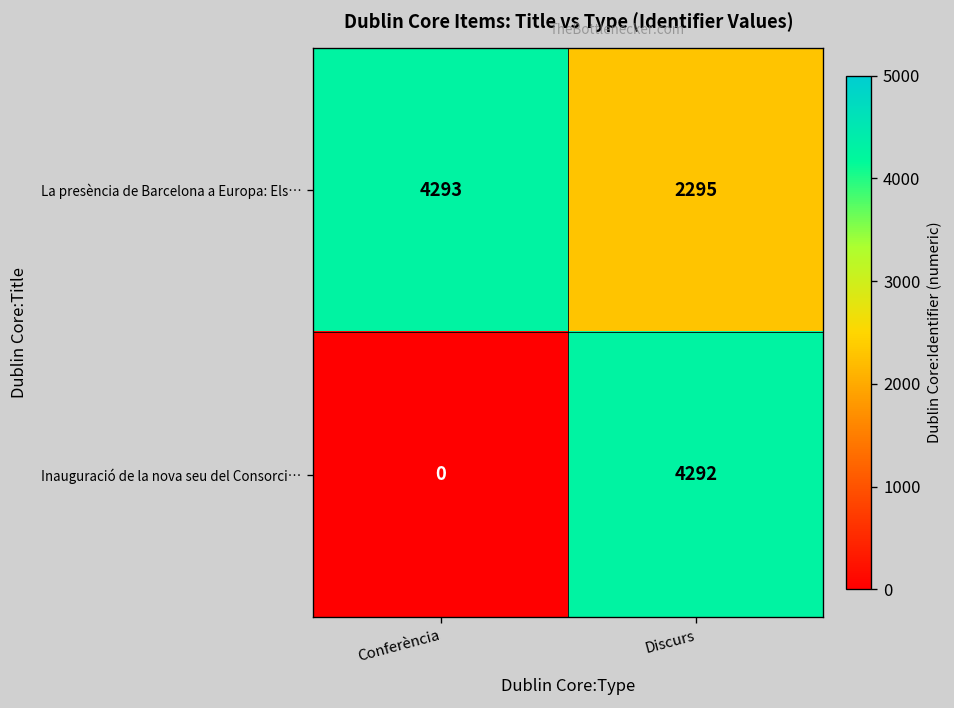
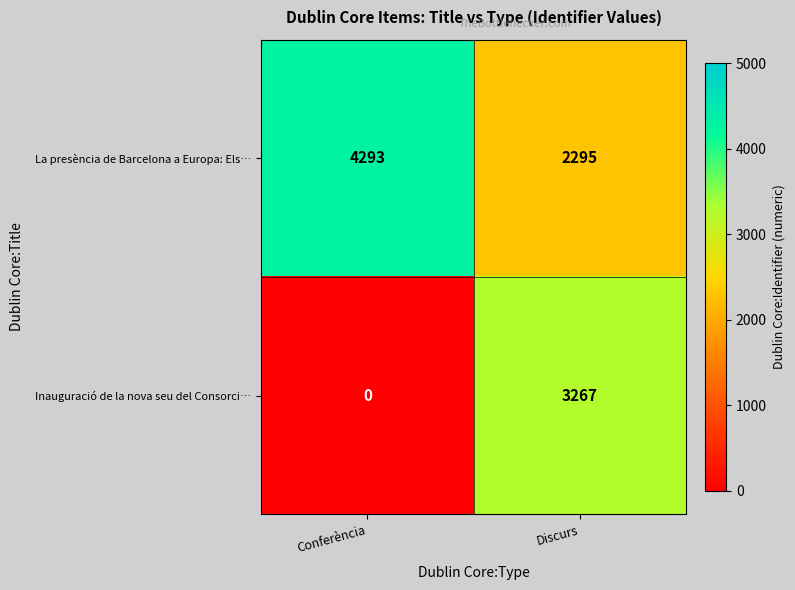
Inauguració de la nova seu del Consorci…, Discurs: 4292 -> 3267
